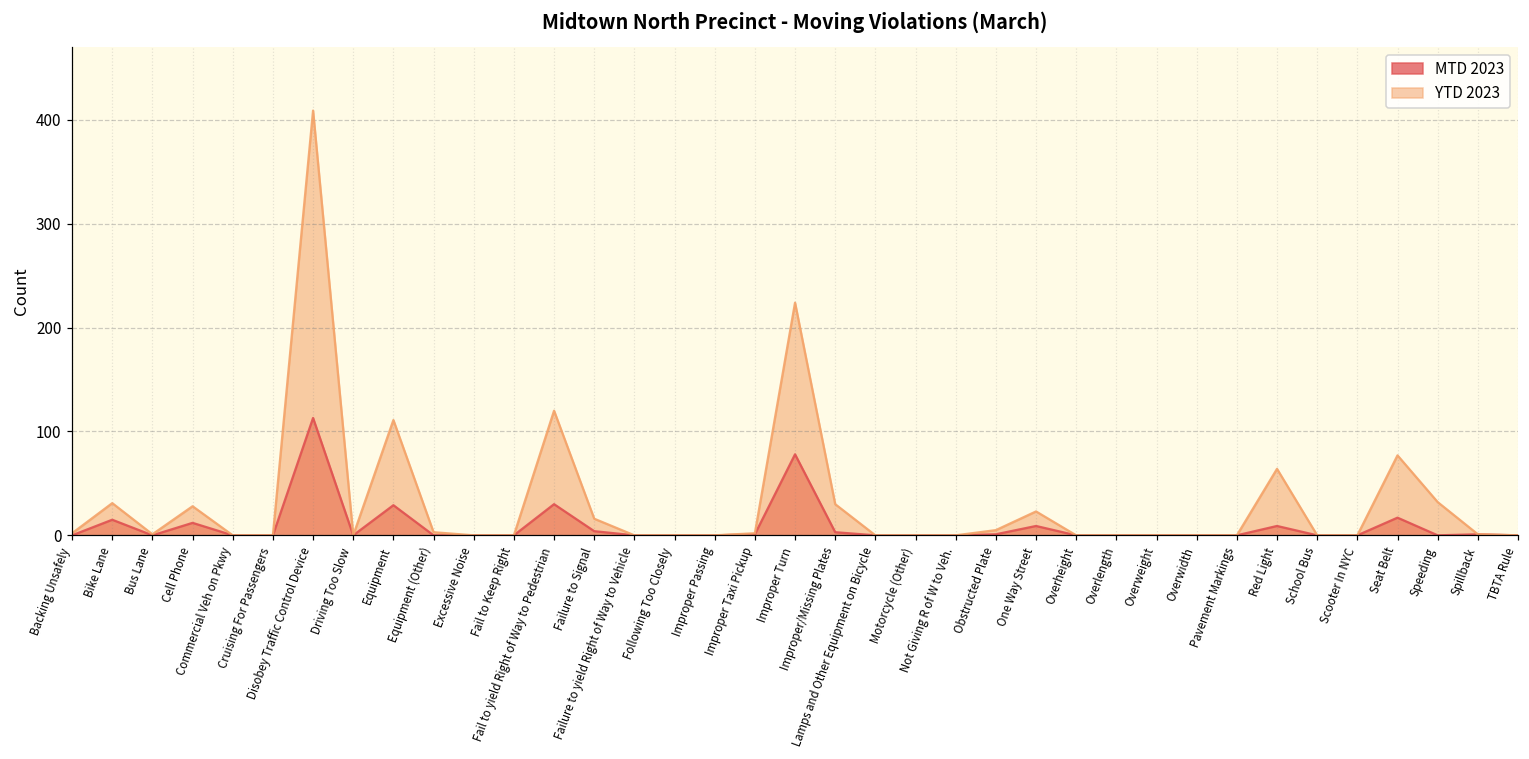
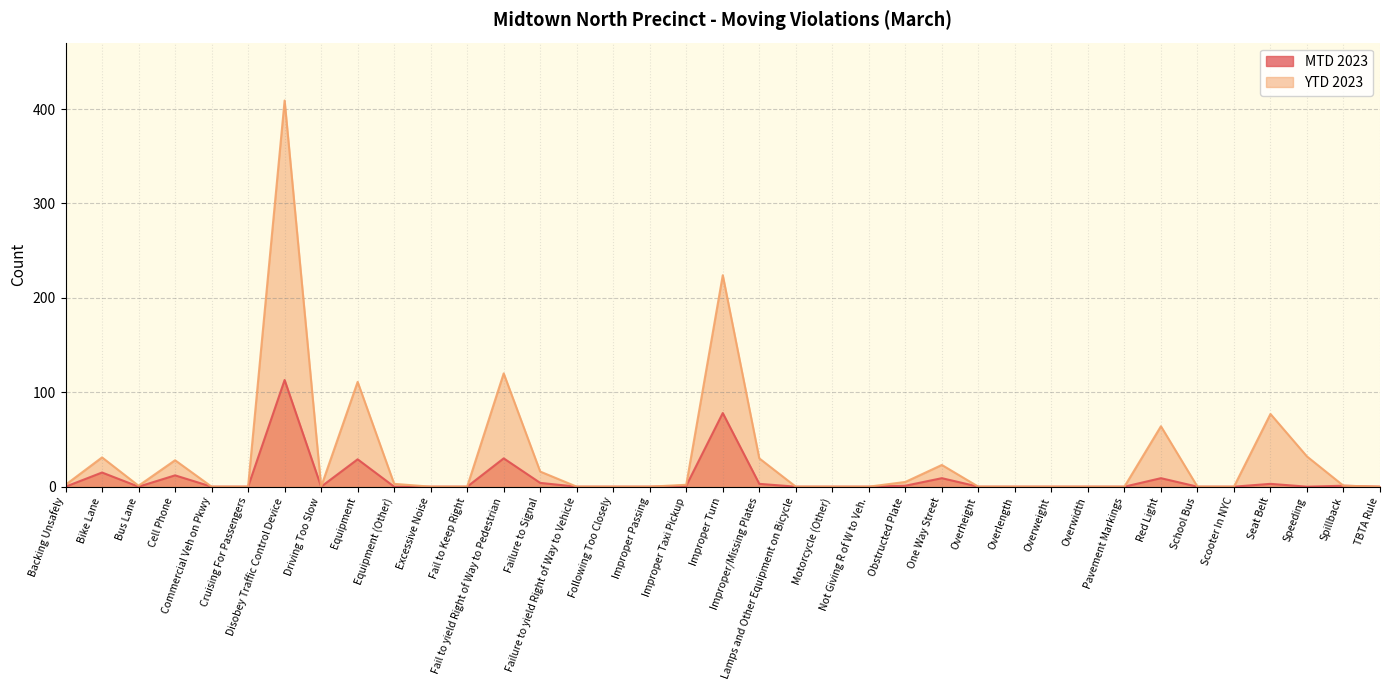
MTD 2023, Seat Belt: 20 -> 0
